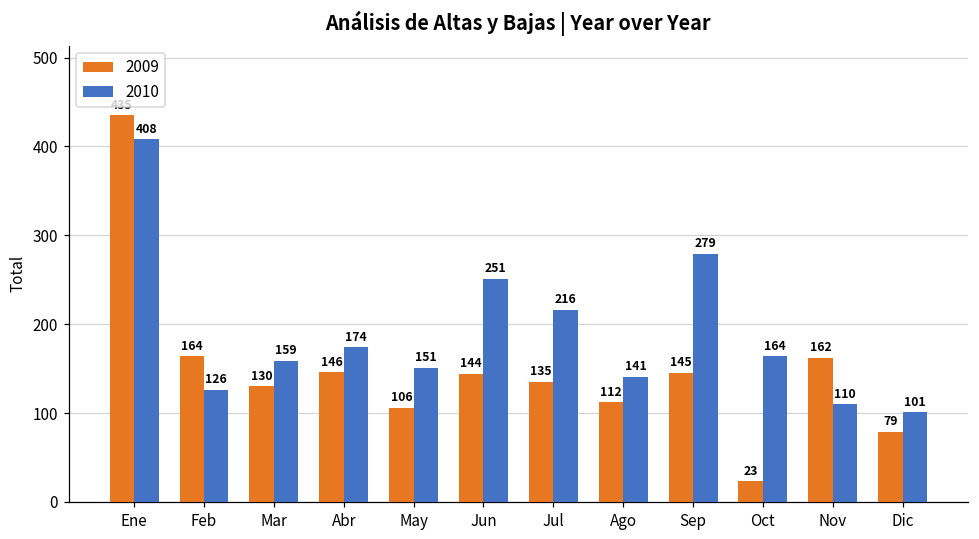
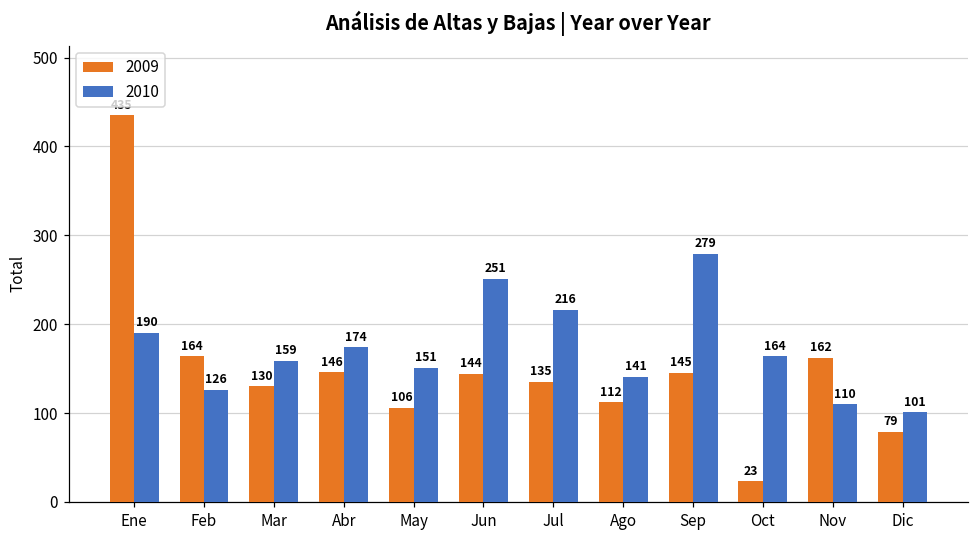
2010, Ene: 408 -> 190
